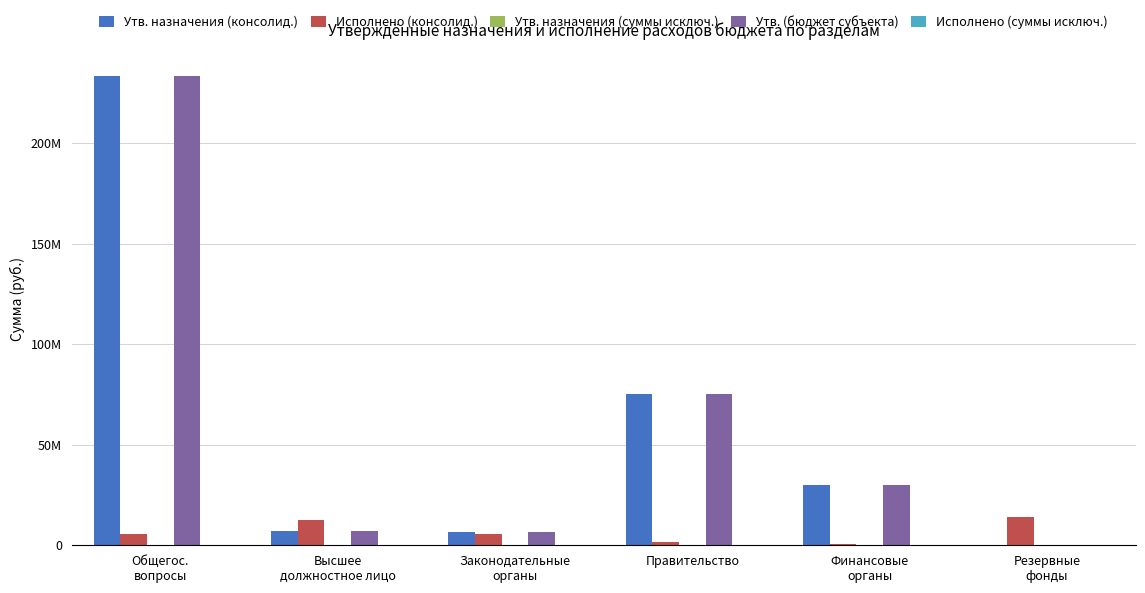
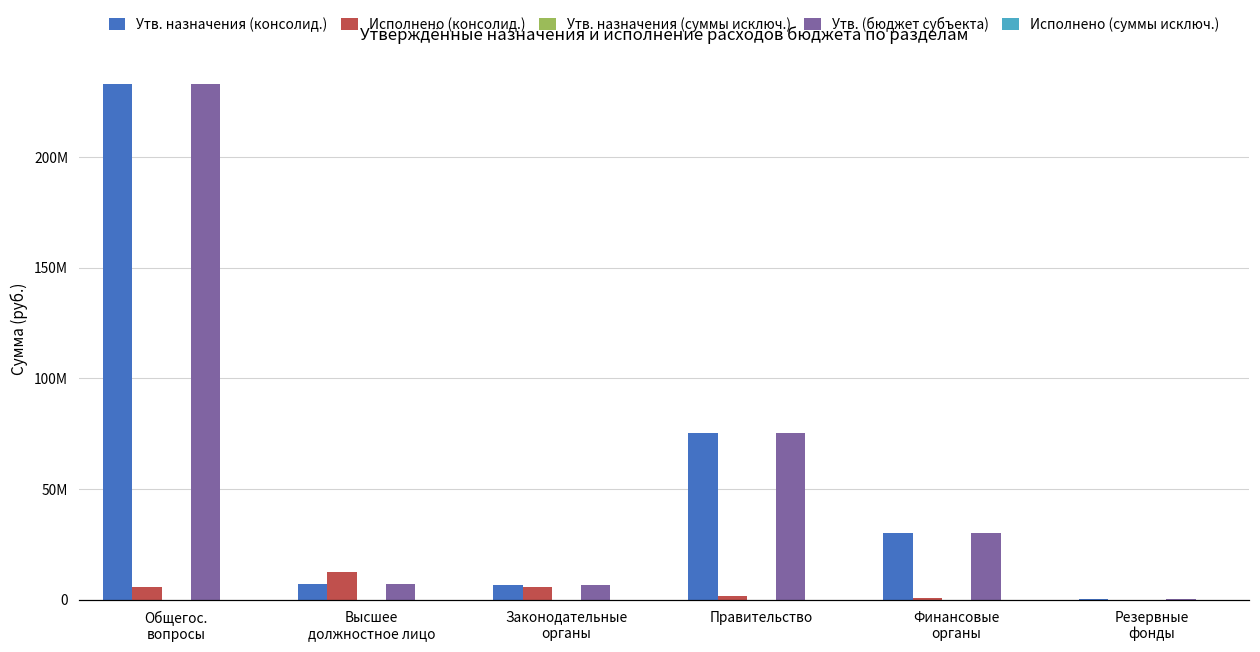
Исполнено (консолид.), Резервные фонды: 14000000 -> 0
